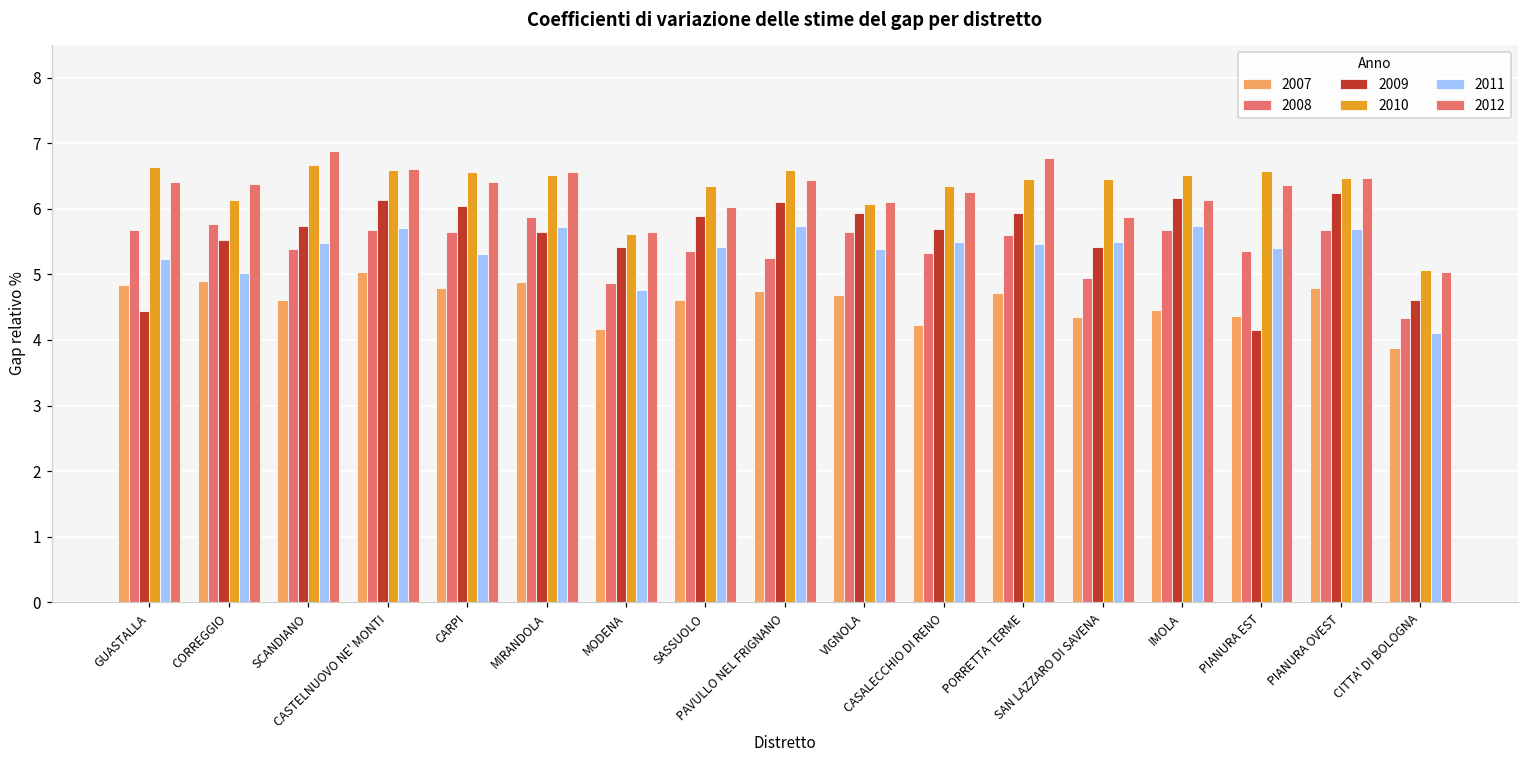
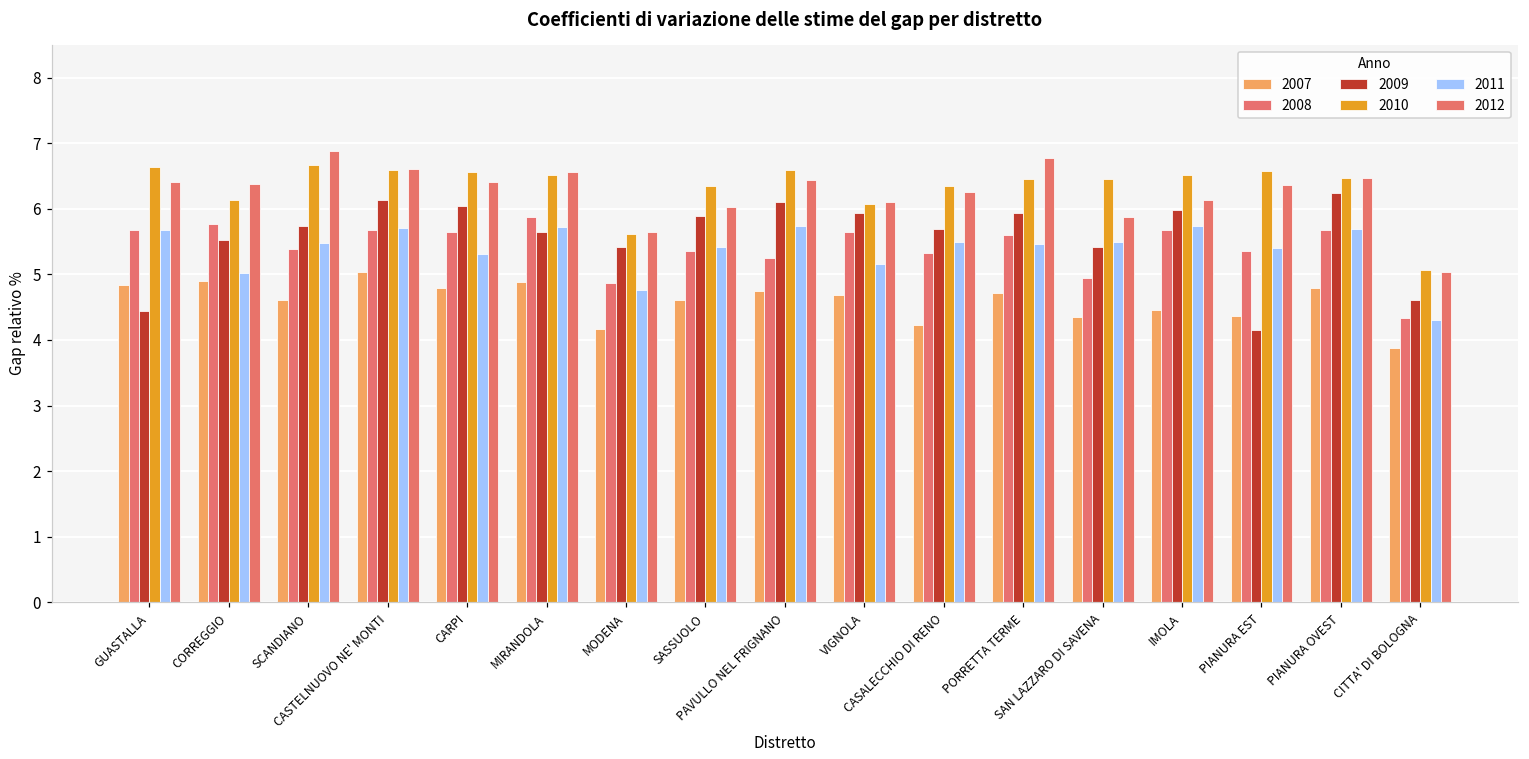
2011, GUASTALLA: 5.2 -> 5.7
2011, VIGNOLA: 5.4 -> 5.2
2009, IMOLA: 6.2 -> 6.0
2011, CITTA' DI BOLOGNA: 4.1 -> 4.3
